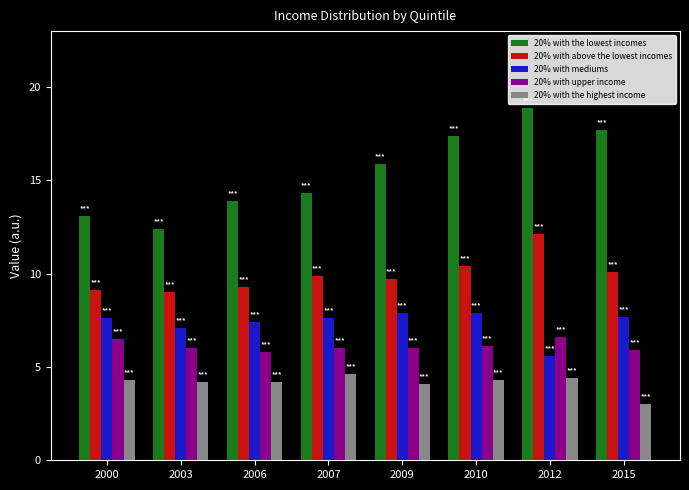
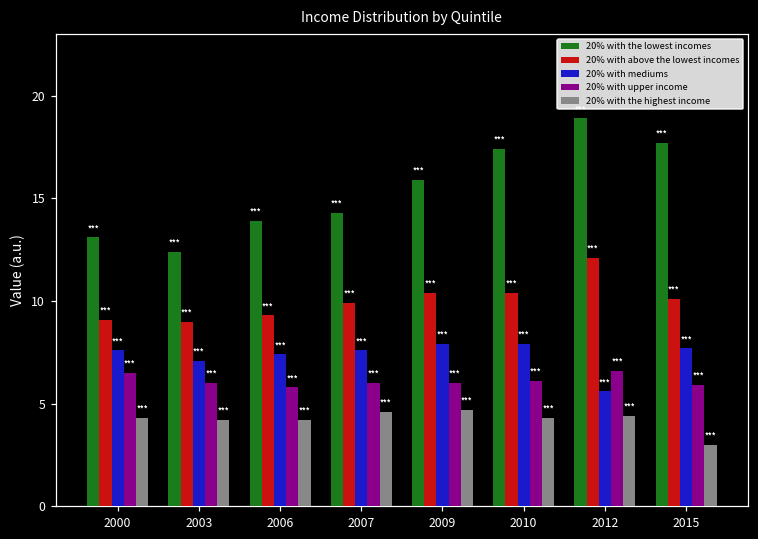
20% with above the lowest incomes, 2009: 9.7 -> 10.4
20% with the highest income, 2009: 4.1 -> 4.7
